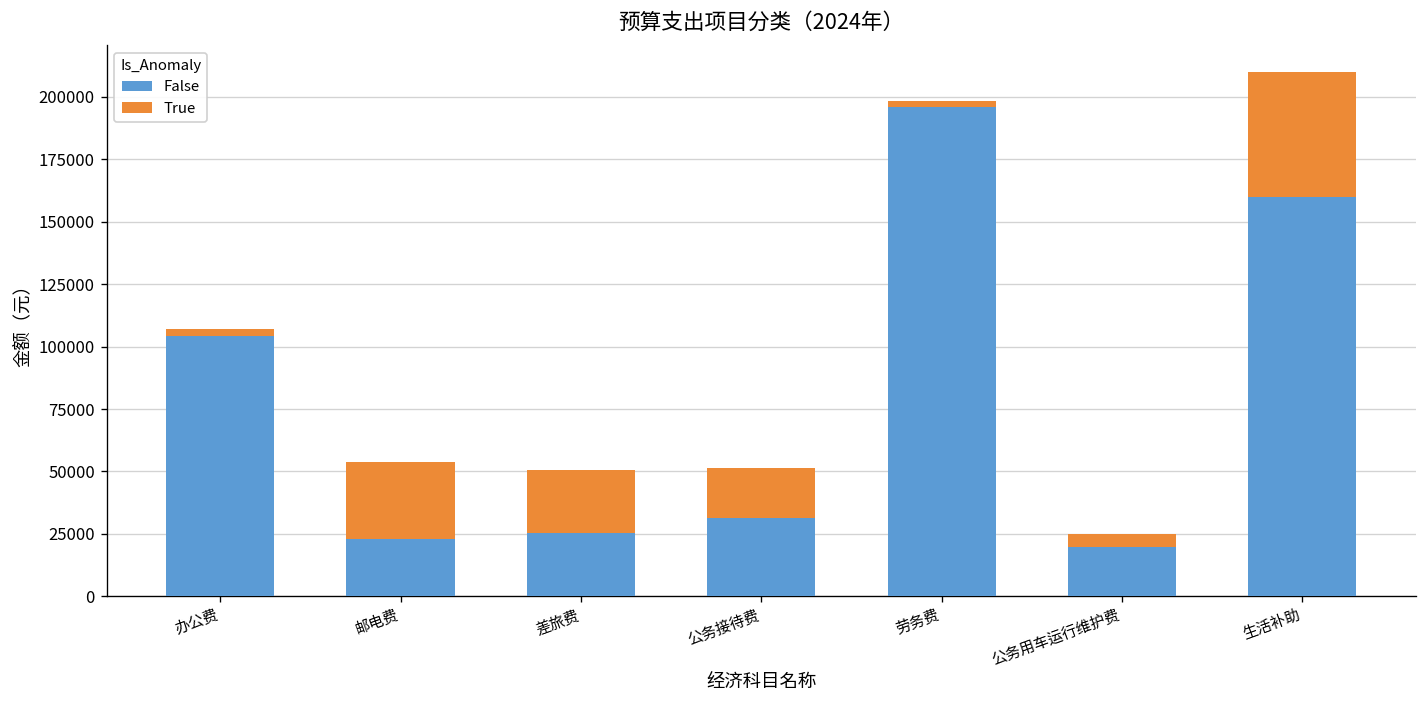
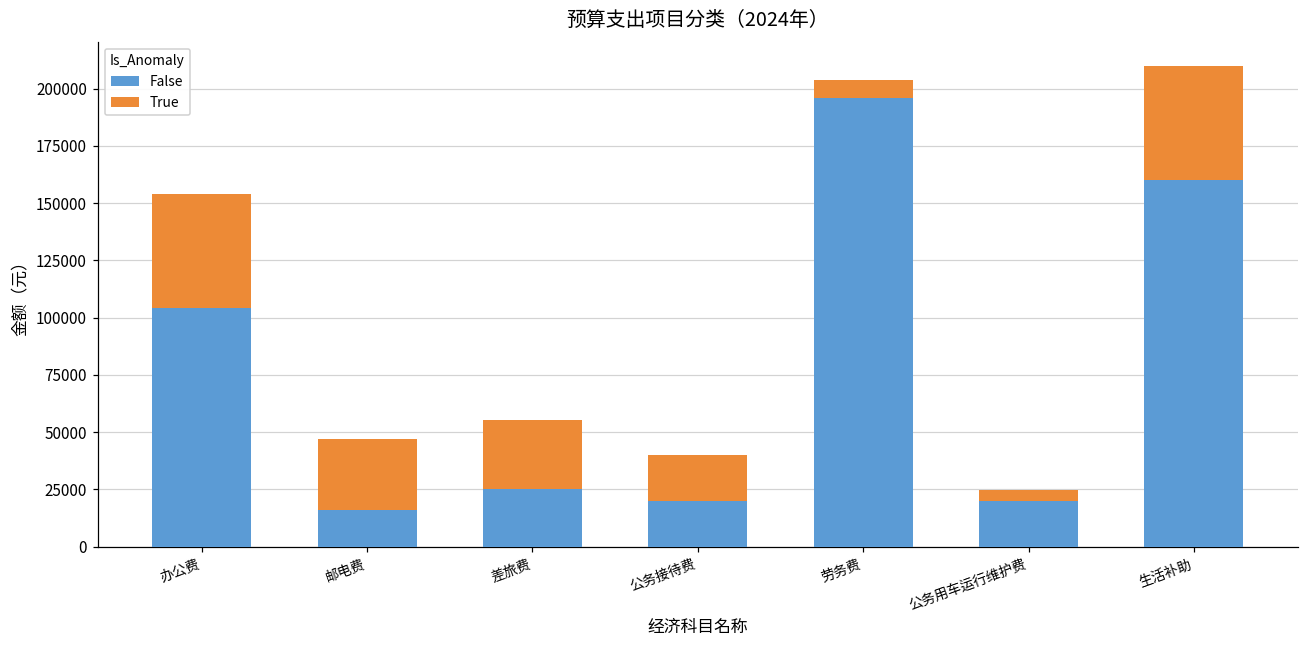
True, 办公费: 3000 -> 50000
False, 邮电费: 23000 -> 16000
True, 差旅费: 25000 -> 30000
False, 公务接待费: 31000 -> 20000
True, 劳务费: 2000 -> 8000
